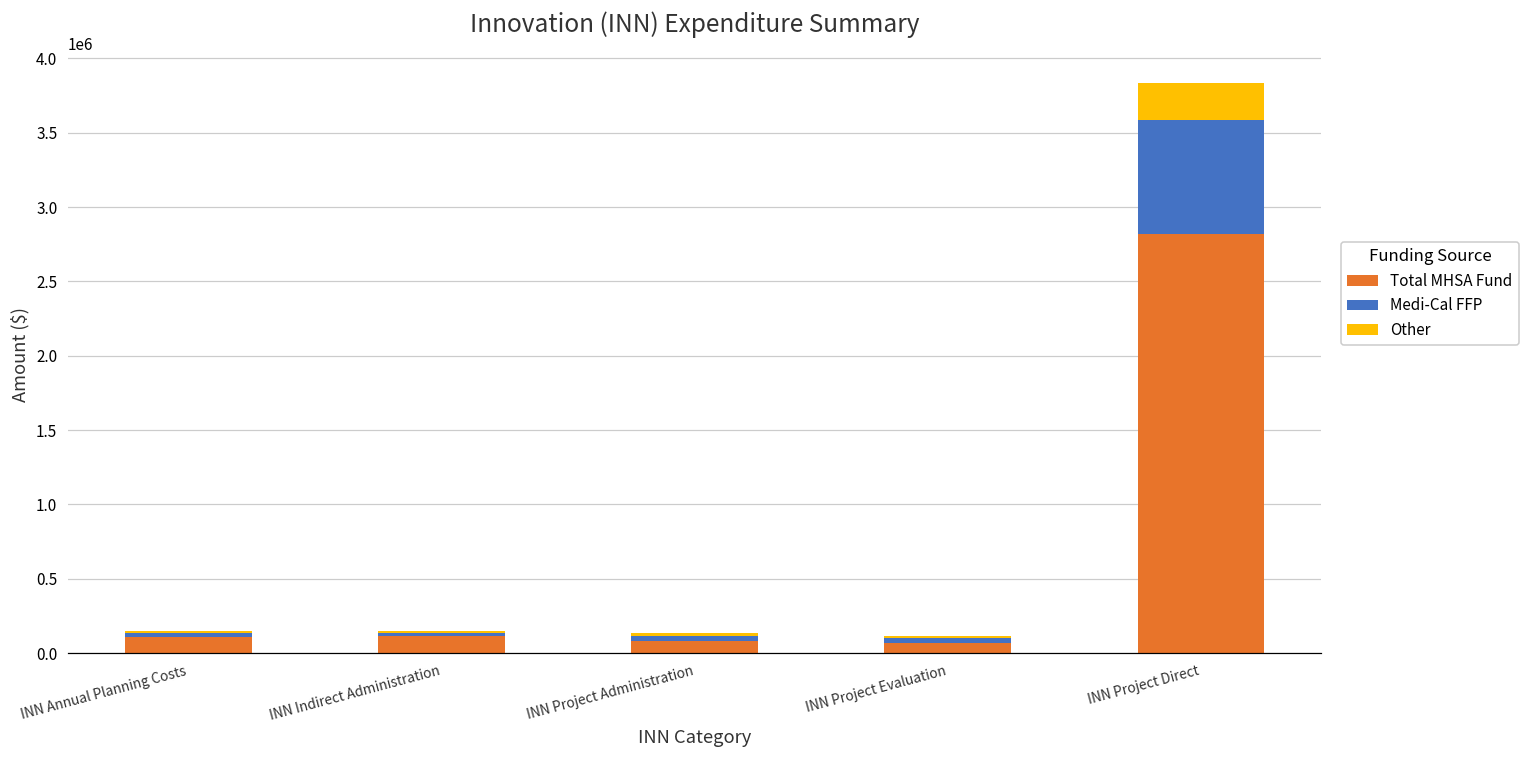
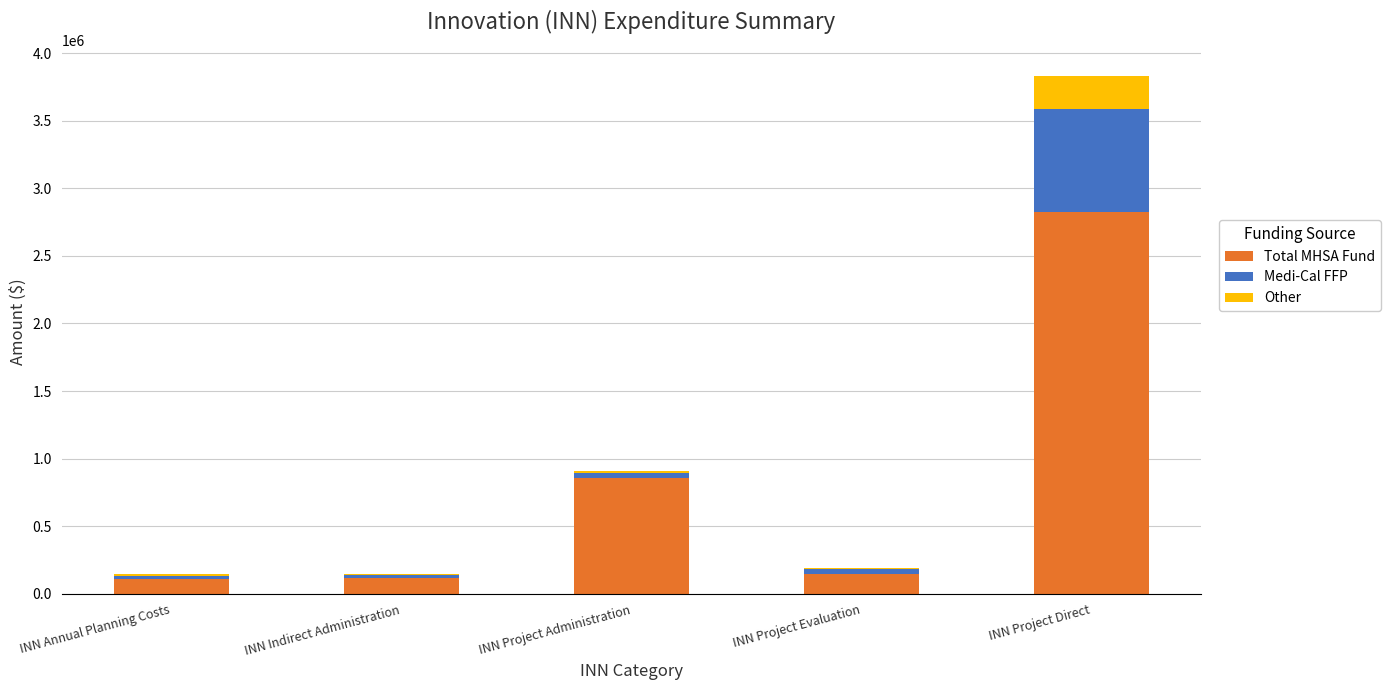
Total MHSA Fund, INN Project Administration: 80000 -> 860000
Total MHSA Fund, INN Project Evaluation: 70000 -> 150000
